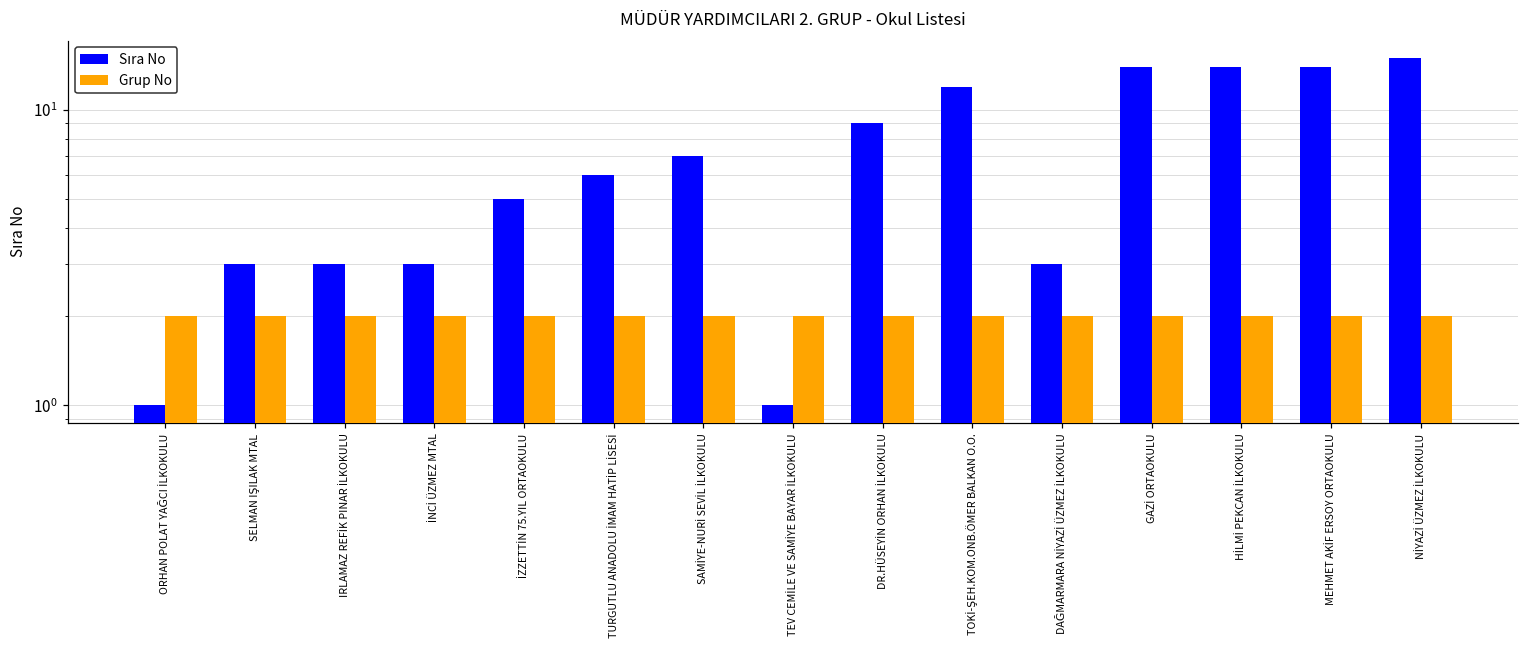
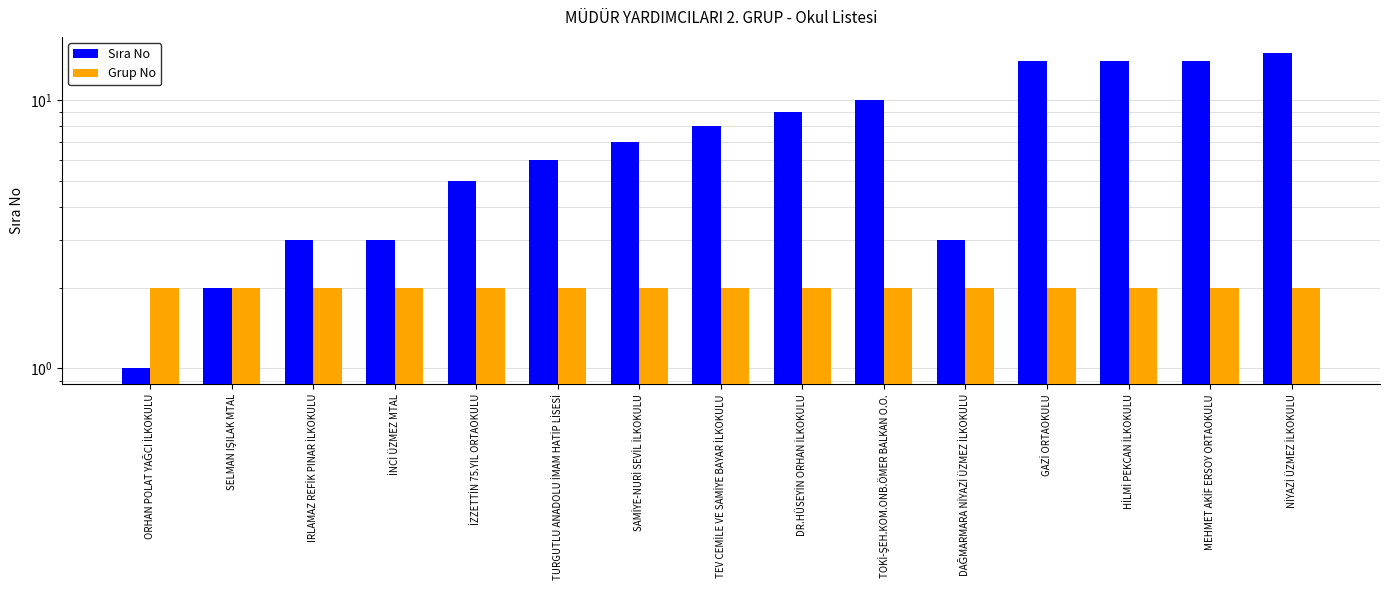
Sıra No, SELMAN IŞILAK MTAL: 3 -> 2
Sıra No, TEV CEMİLE VE SAMİYE BAYAR İLKOKULU: 1 -> 8
Sıra No, TOKİ-ŞEH.KOM.ONB.ÖMER BALKAN O.O.: 12 -> 10
